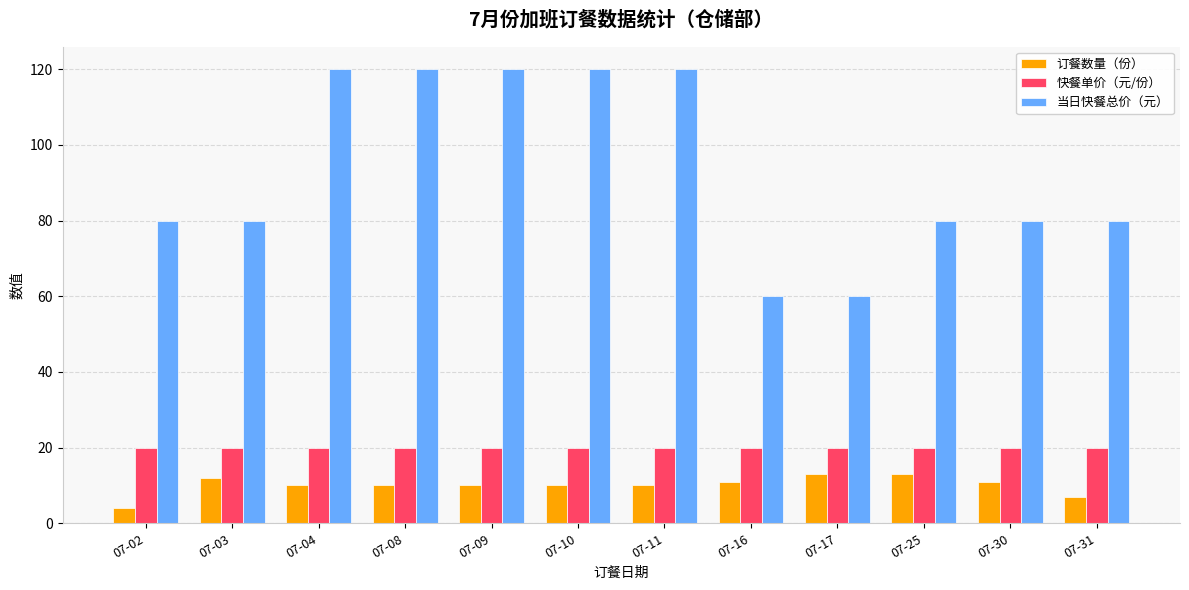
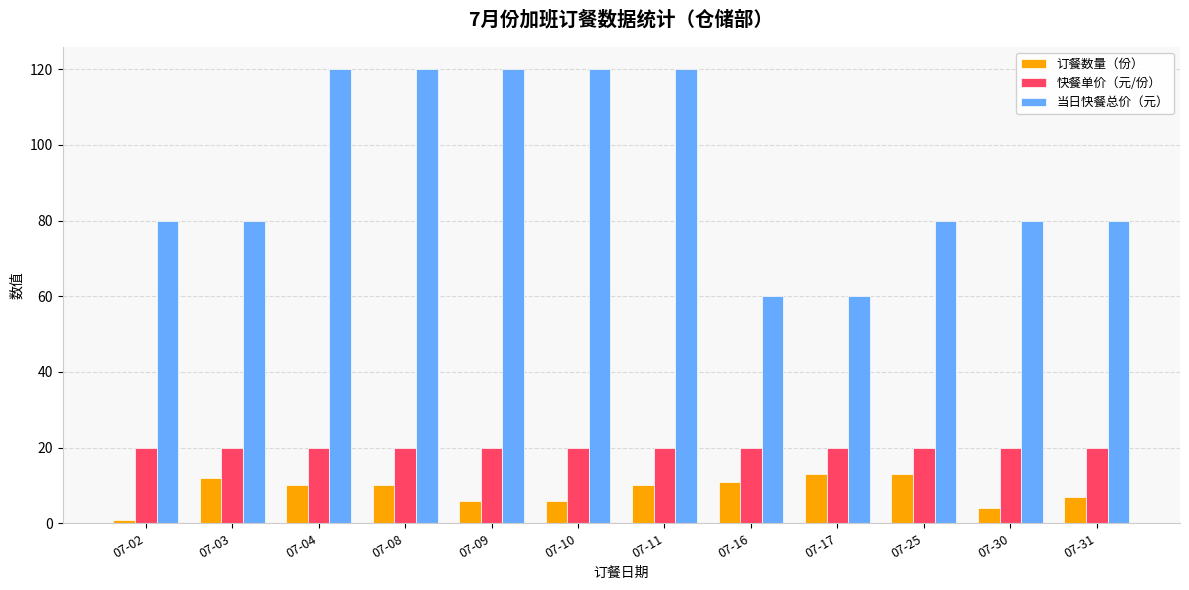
订餐数量（份）, 07-02: 4 -> 1
订餐数量（份）, 07-09: 10 -> 6
订餐数量（份）, 07-10: 10 -> 6
订餐数量（份）, 07-30: 11 -> 4
